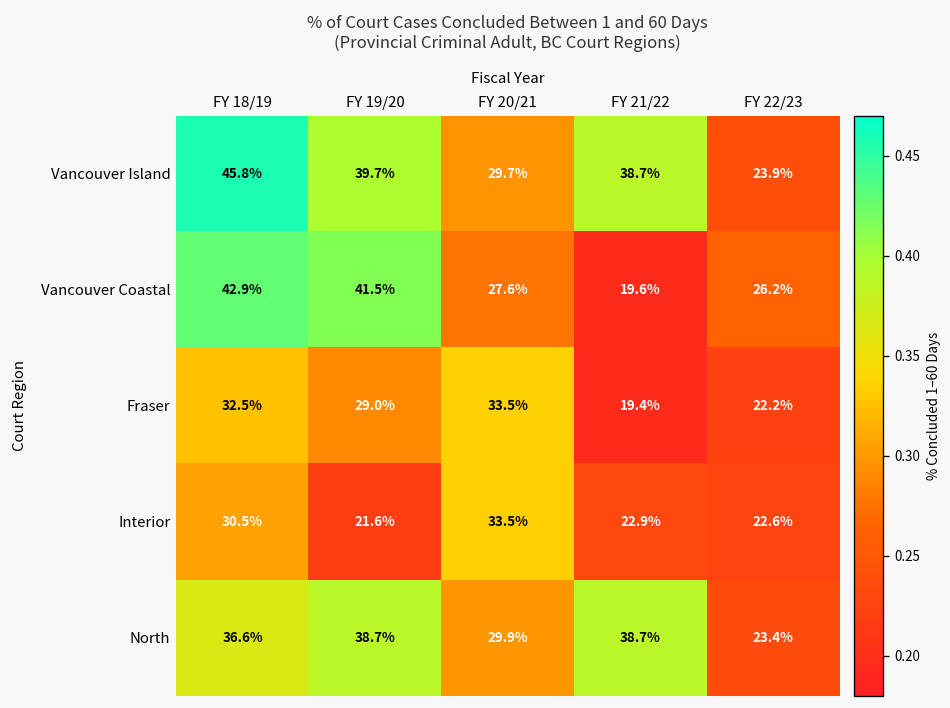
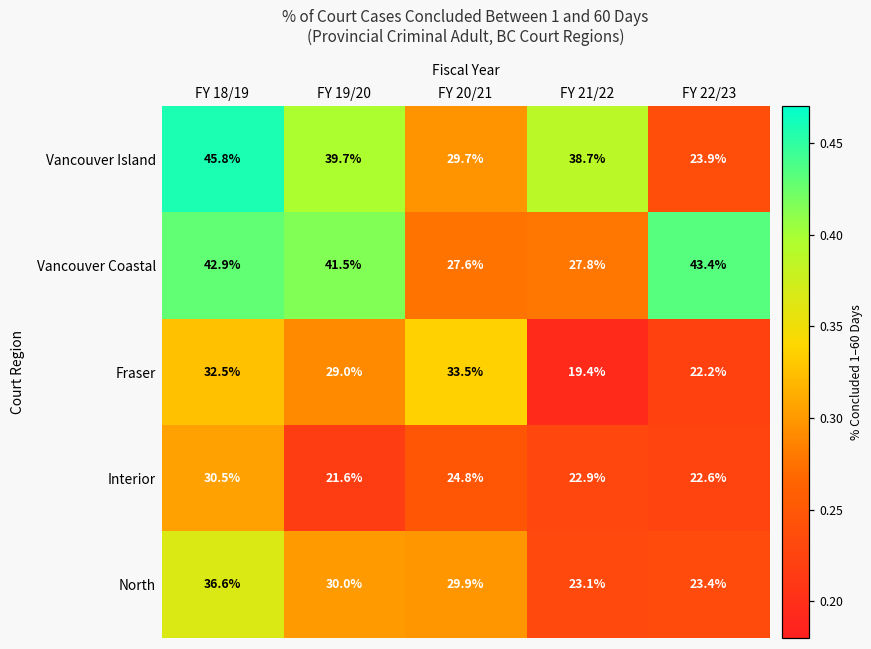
Vancouver Coastal, FY 21/22: 19.6% -> 27.8%
Vancouver Coastal, FY 22/23: 26.2% -> 43.4%
Interior, FY 20/21: 33.5% -> 24.8%
North, FY 19/20: 38.7% -> 30.0%
North, FY 21/22: 38.7% -> 23.1%
